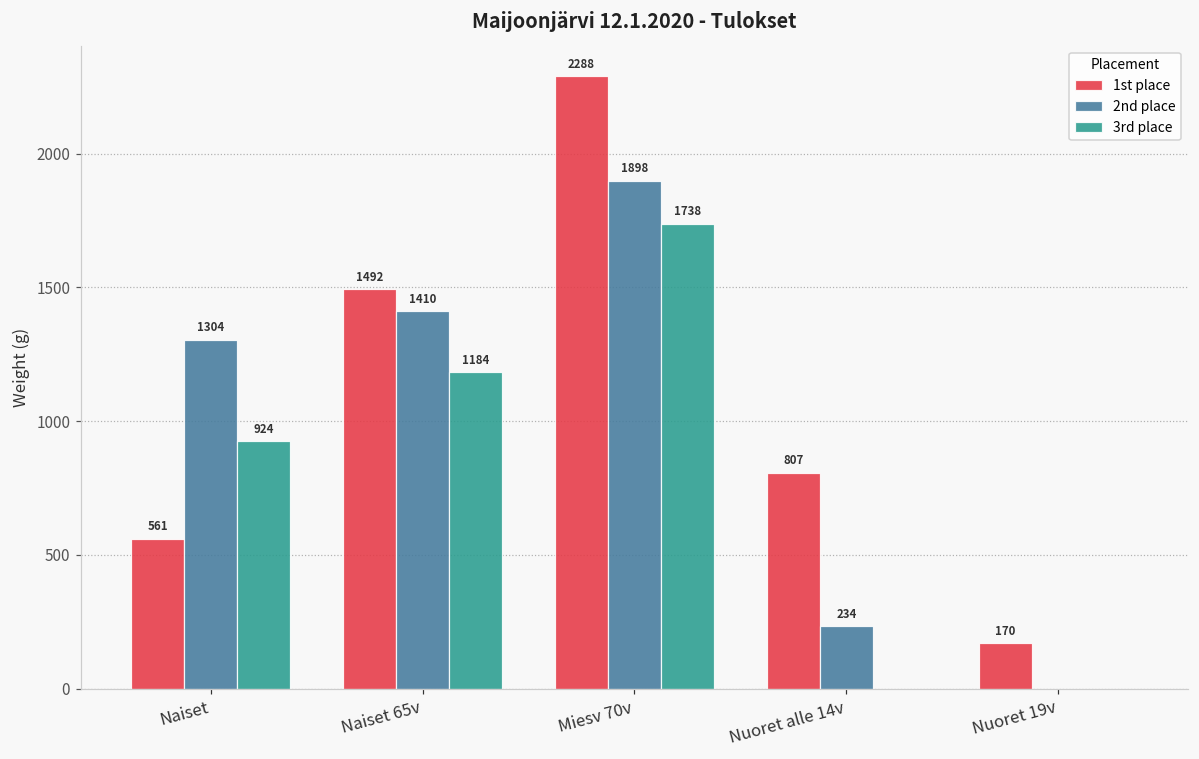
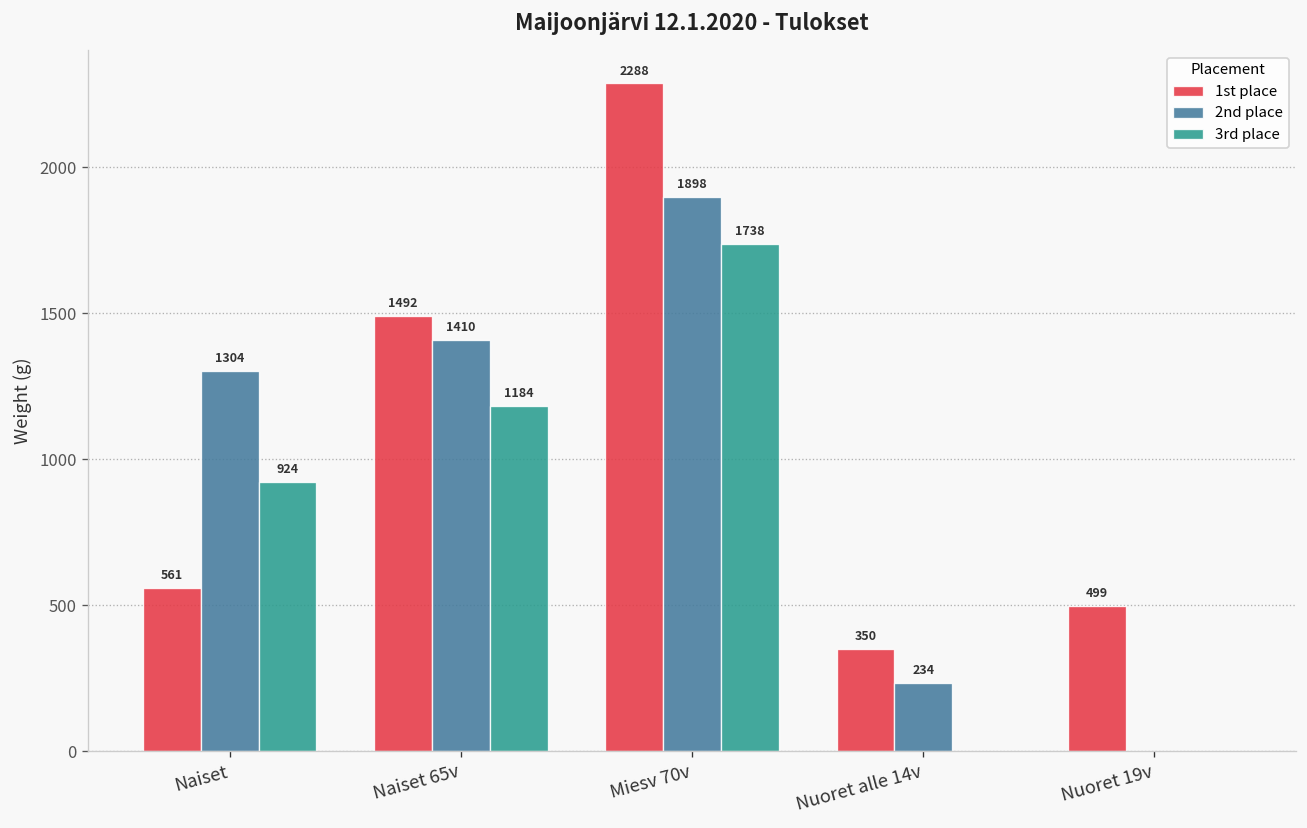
1st place, Nuoret alle 14v: 807 -> 350
1st place, Nuoret 19v: 170 -> 499
